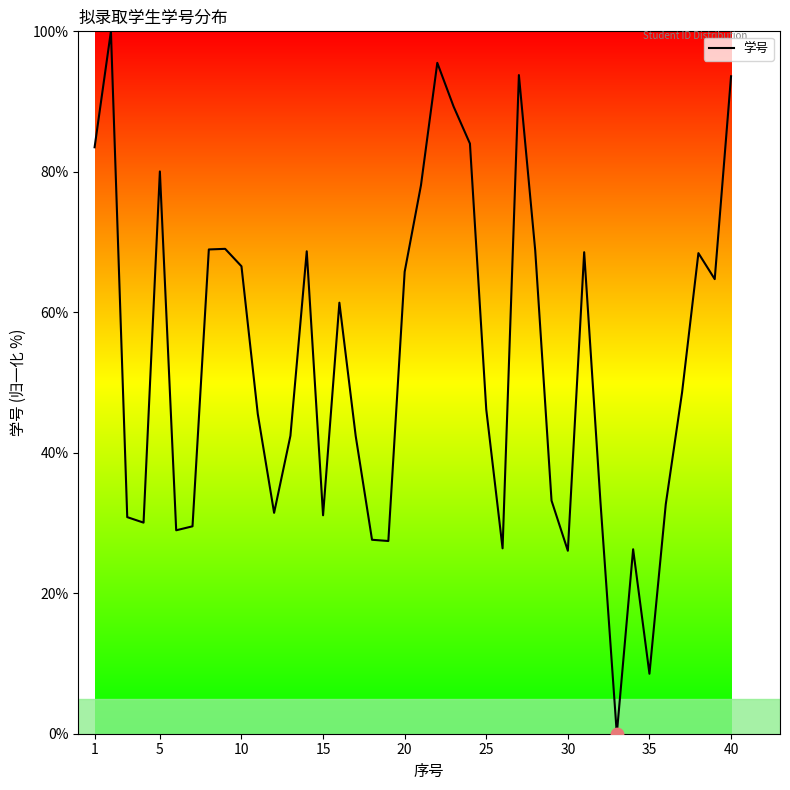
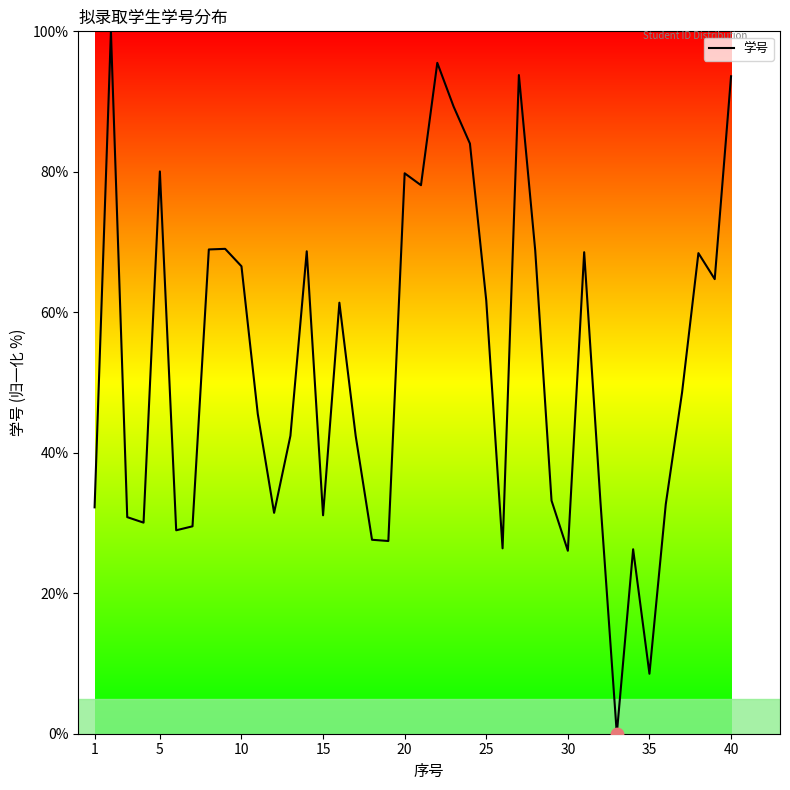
学号, 1: 83% -> 32%
学号, 20: 66% -> 80%
学号, 25: 46% -> 62%
